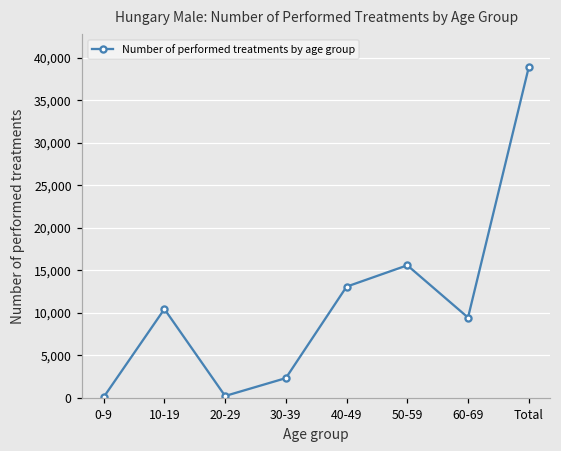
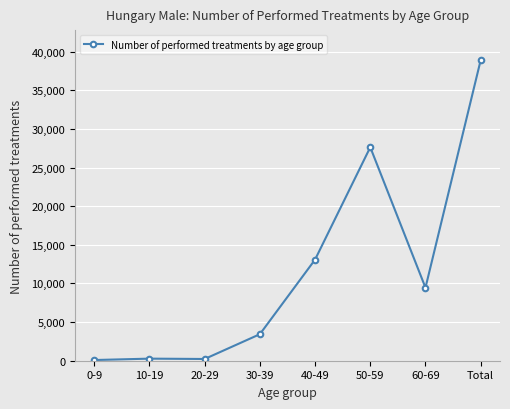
10-19: 10,000 -> 0
30-39: 2,000 -> 3,000
50-59: 16,000 -> 28,000
